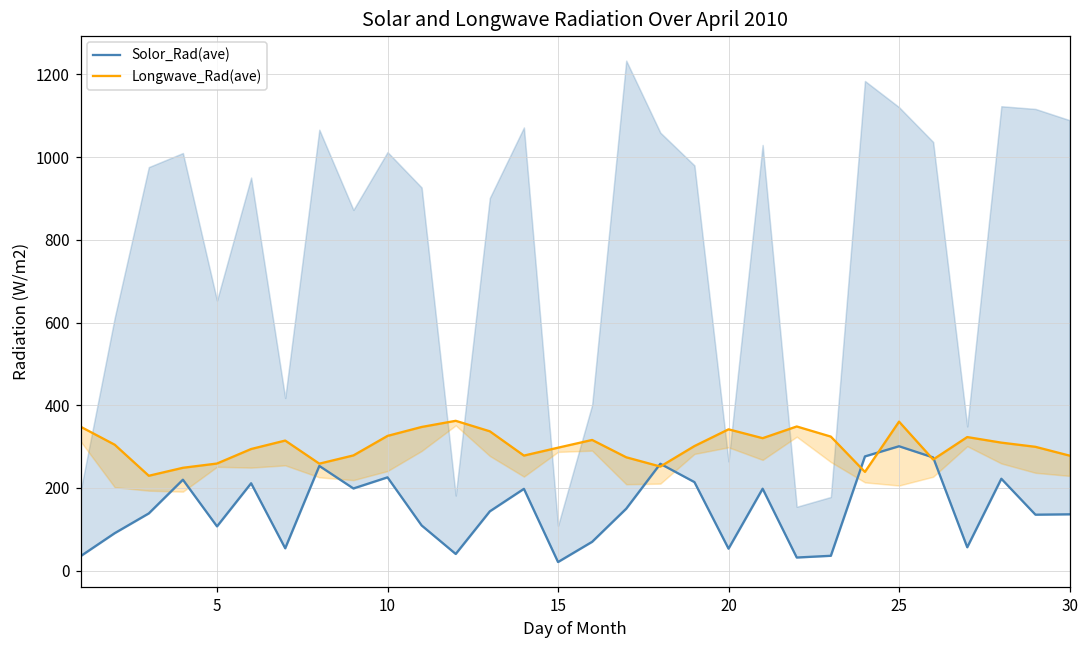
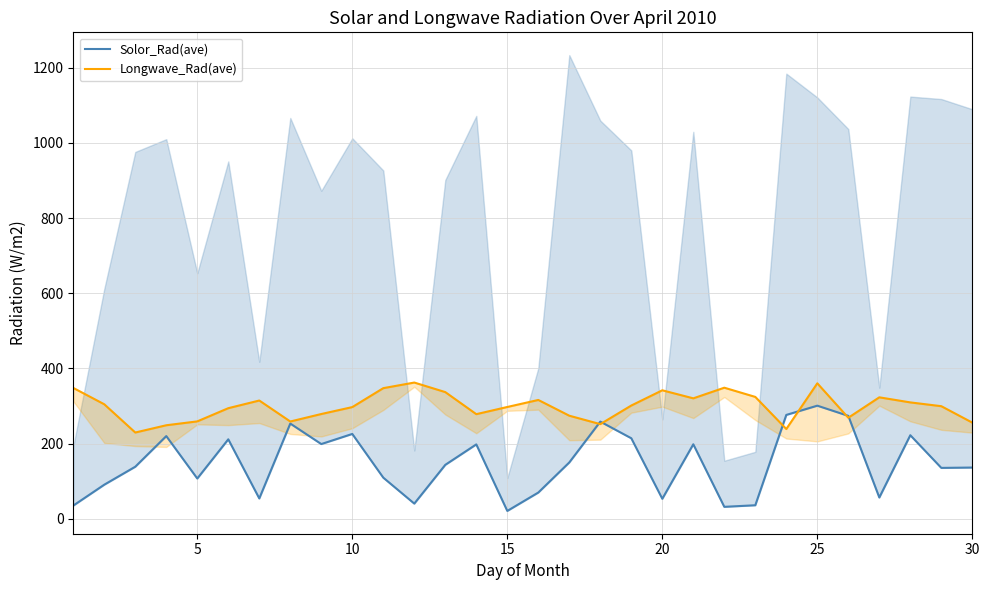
Longwave_Rad(ave), 10: 330 -> 300
Longwave_Rad(ave), 30: 280 -> 260
